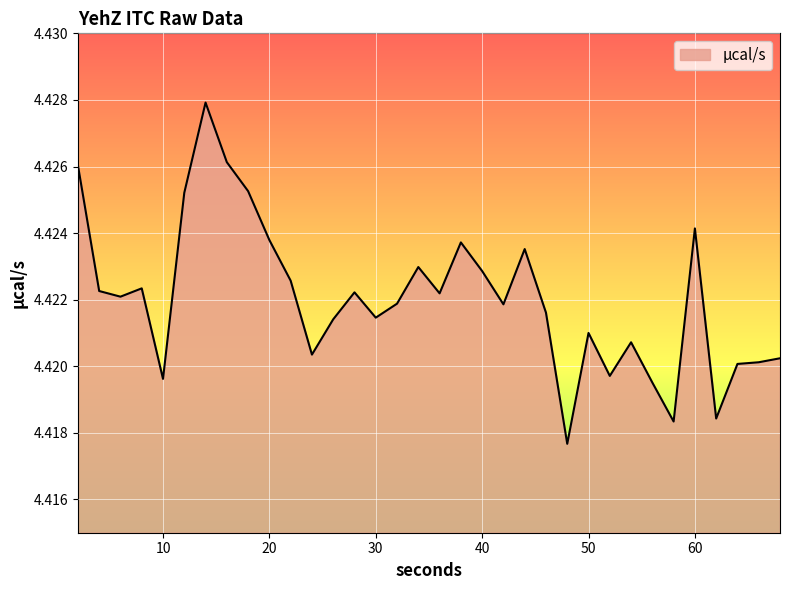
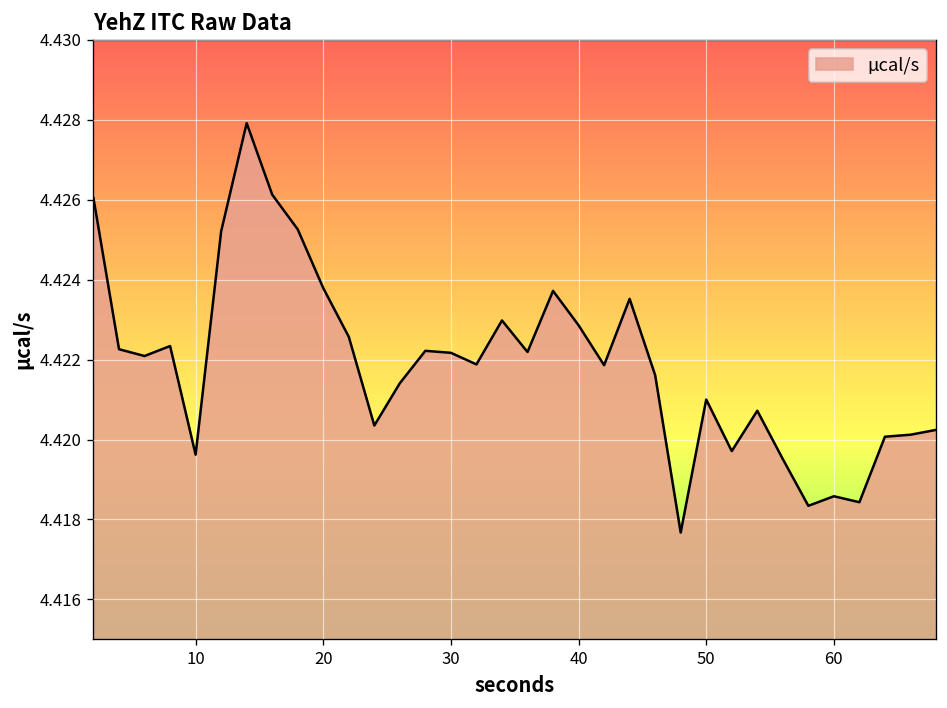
30: 4.4215 -> 4.4222
60: 4.4241 -> 4.4186
